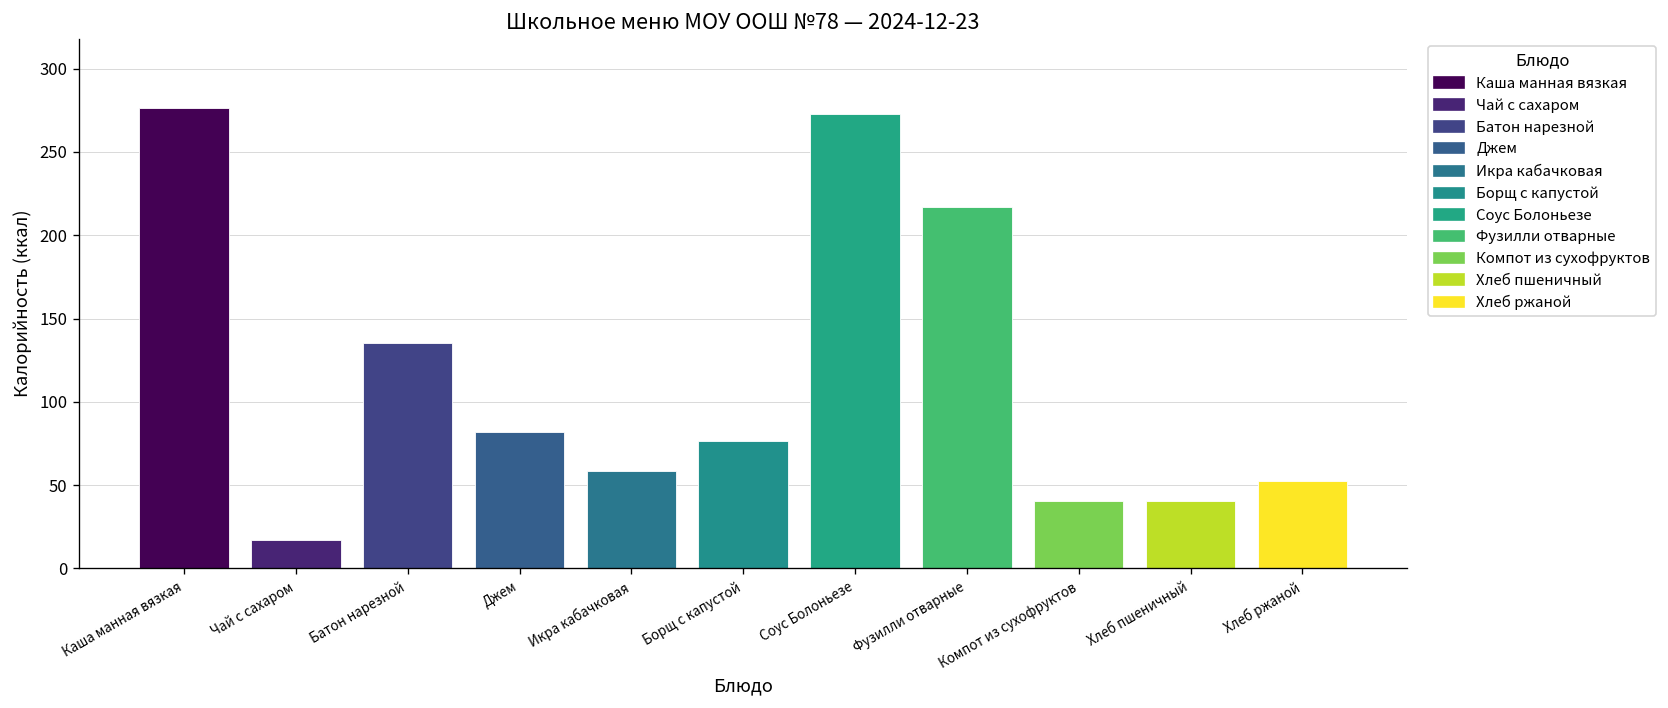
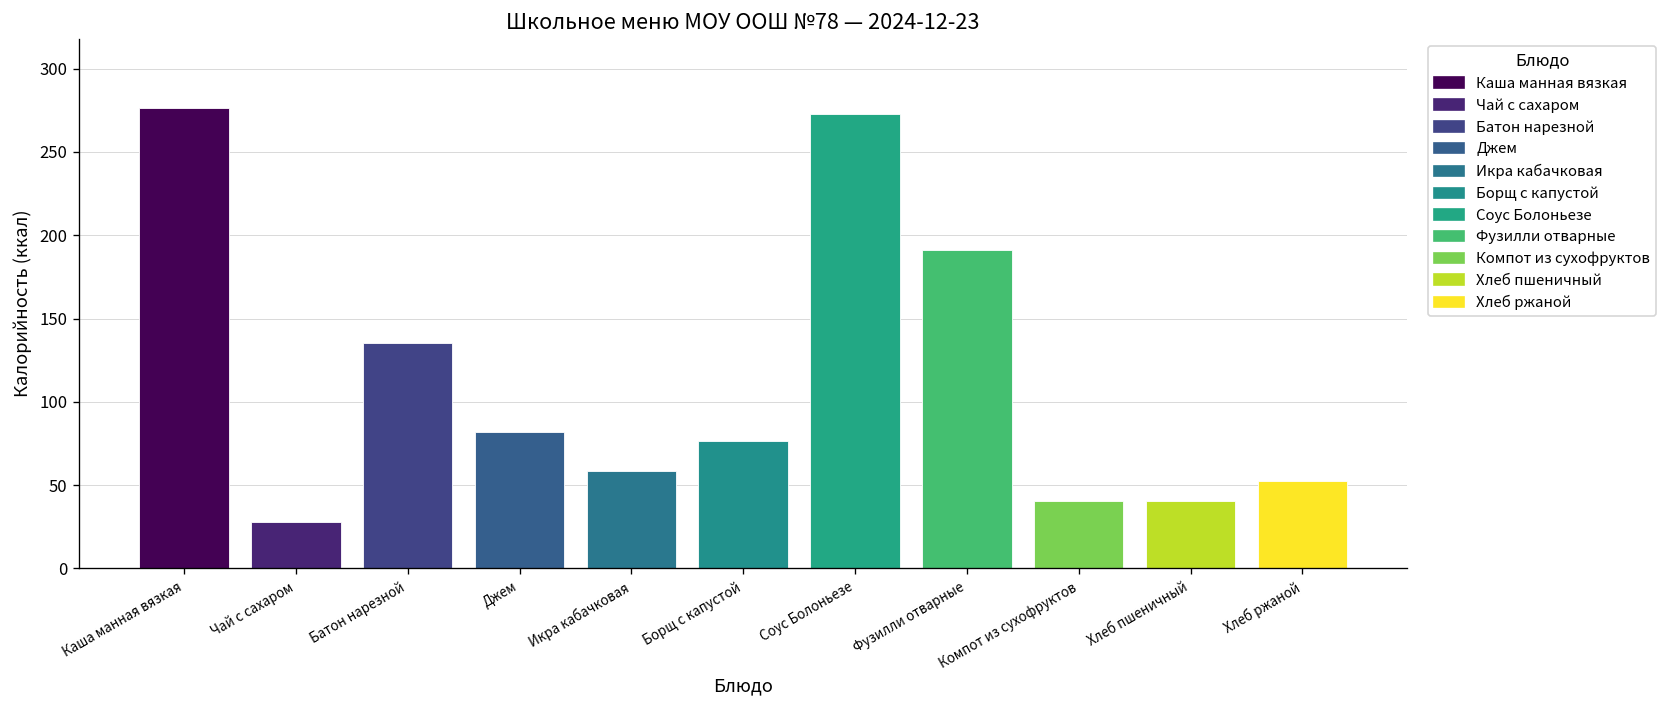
Чай с сахаром: 17 -> 28
Фузилли отварные: 217 -> 191
